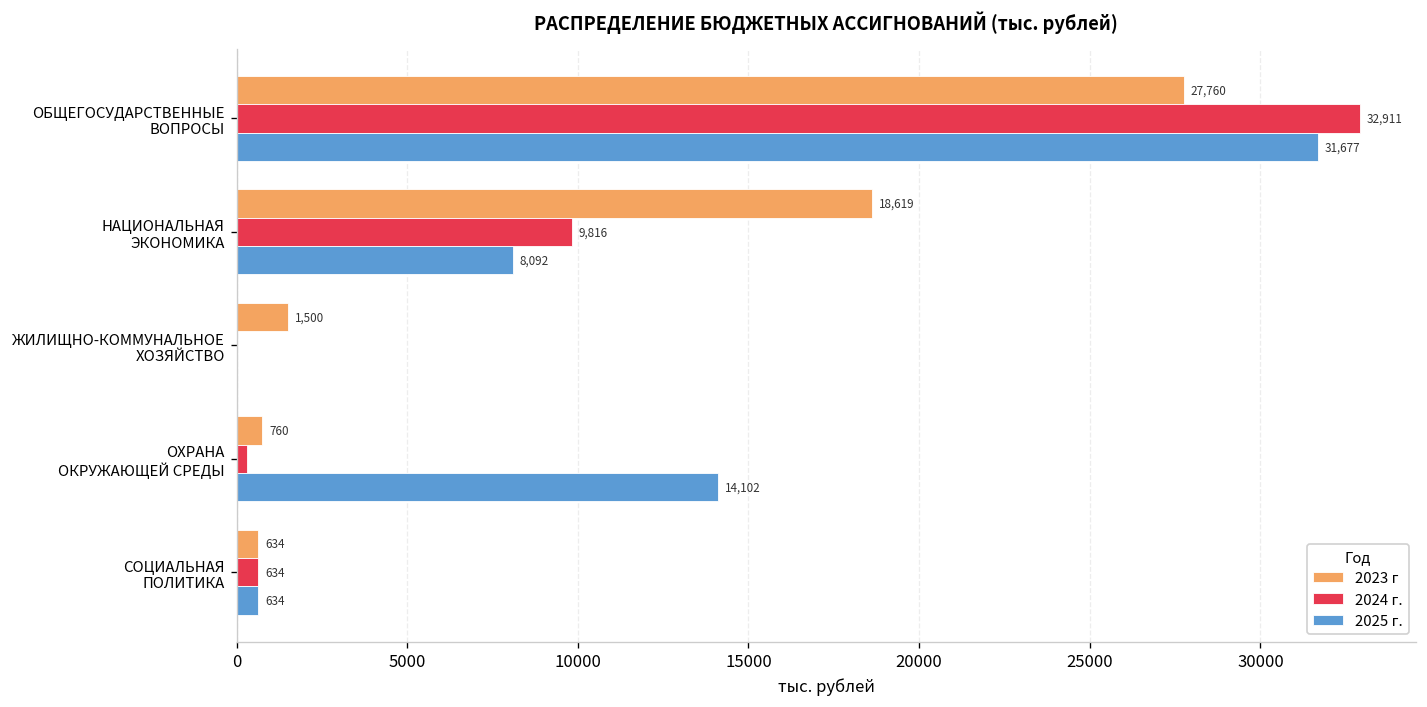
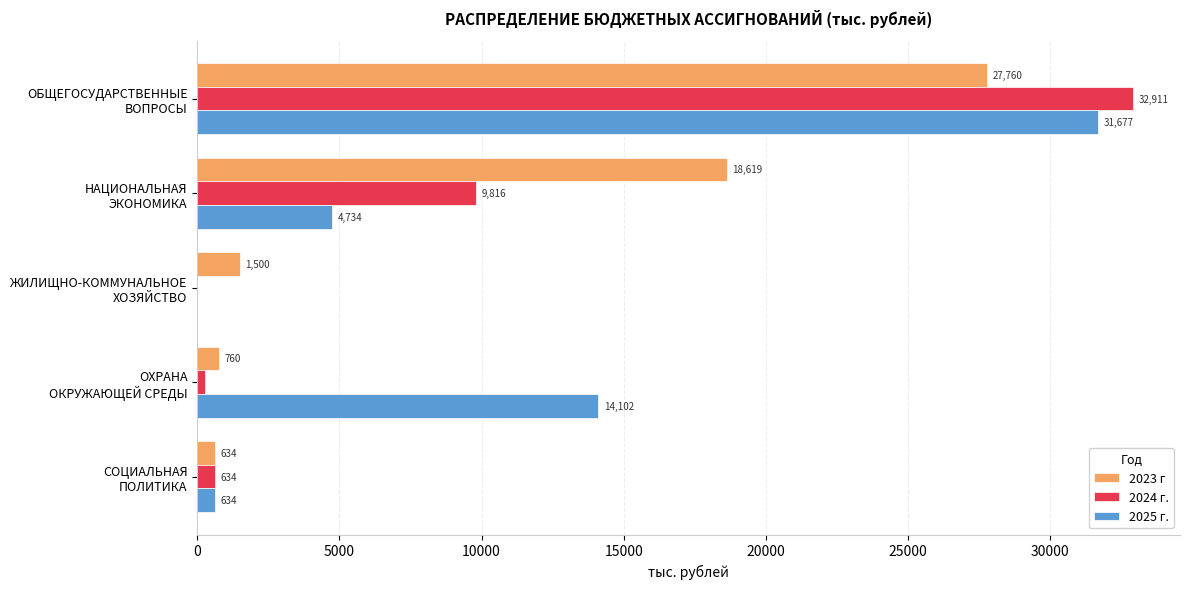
2025 г., НАЦИОНАЛЬНАЯ ЭКОНОМИКА: 8,092 -> 4,734
